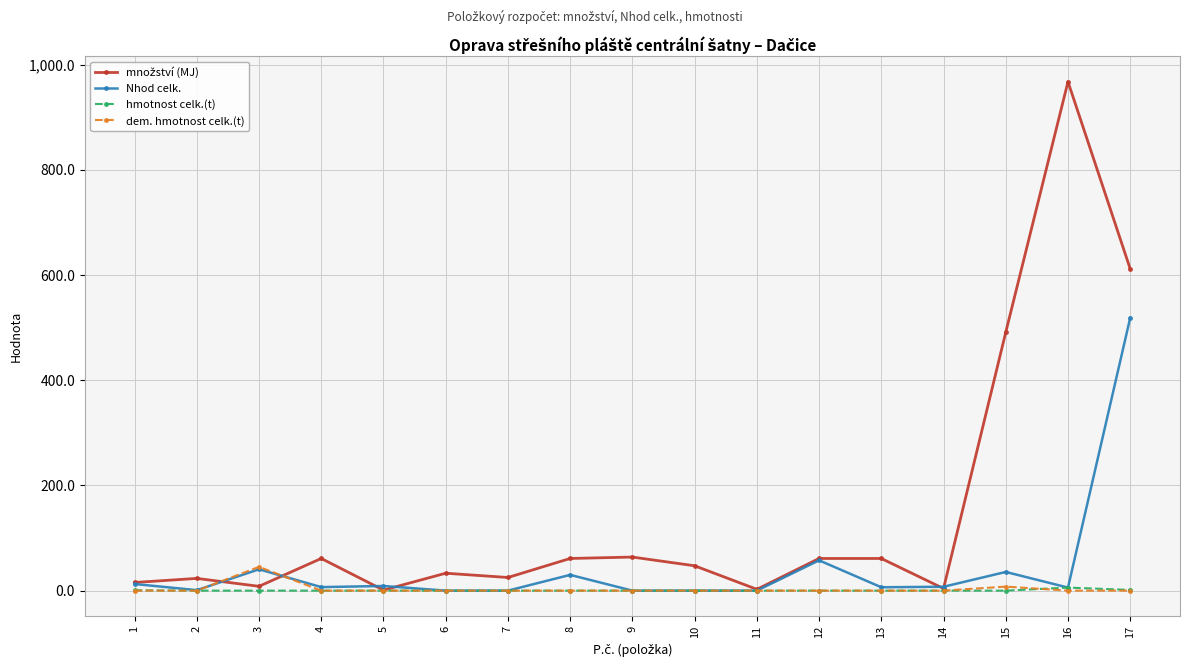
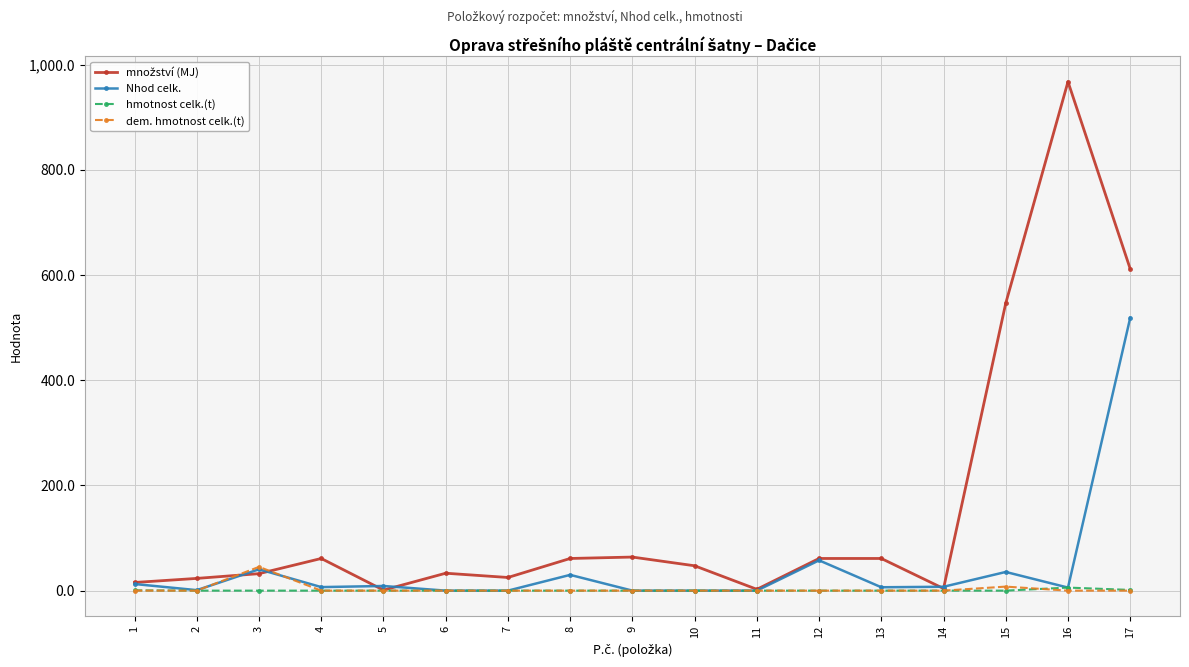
množství (MJ), 3: 10 -> 30
množství (MJ), 15: 490 -> 550
